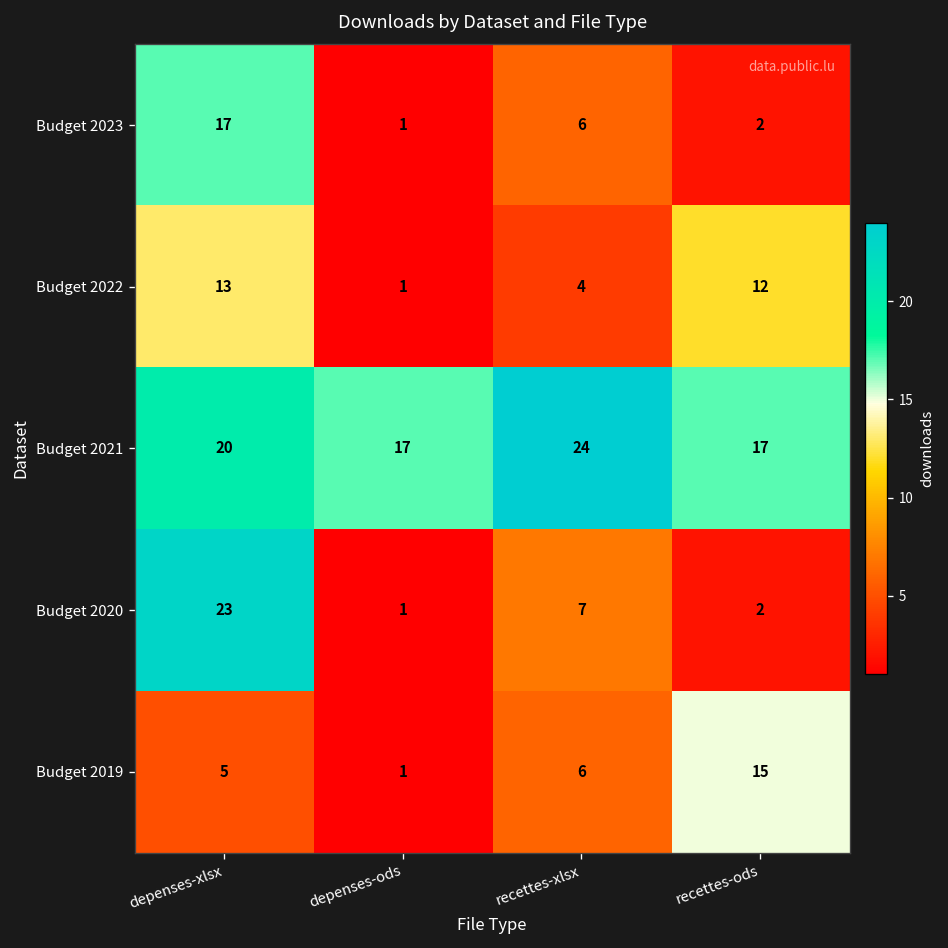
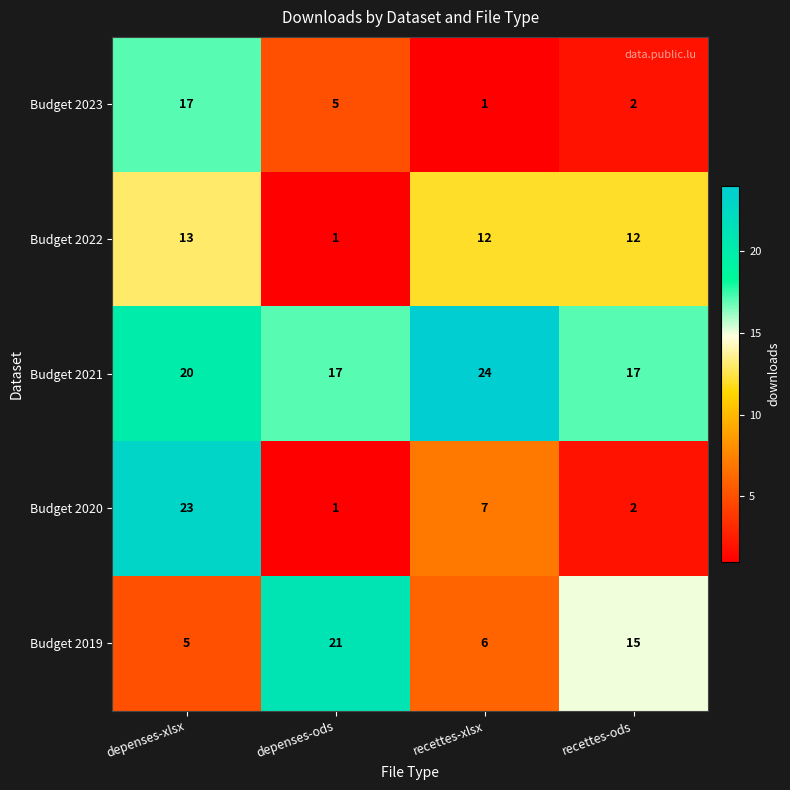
Budget 2023, depenses-ods: 1 -> 5
Budget 2023, recettes-xlsx: 6 -> 1
Budget 2022, recettes-xlsx: 4 -> 12
Budget 2019, depenses-ods: 1 -> 21
